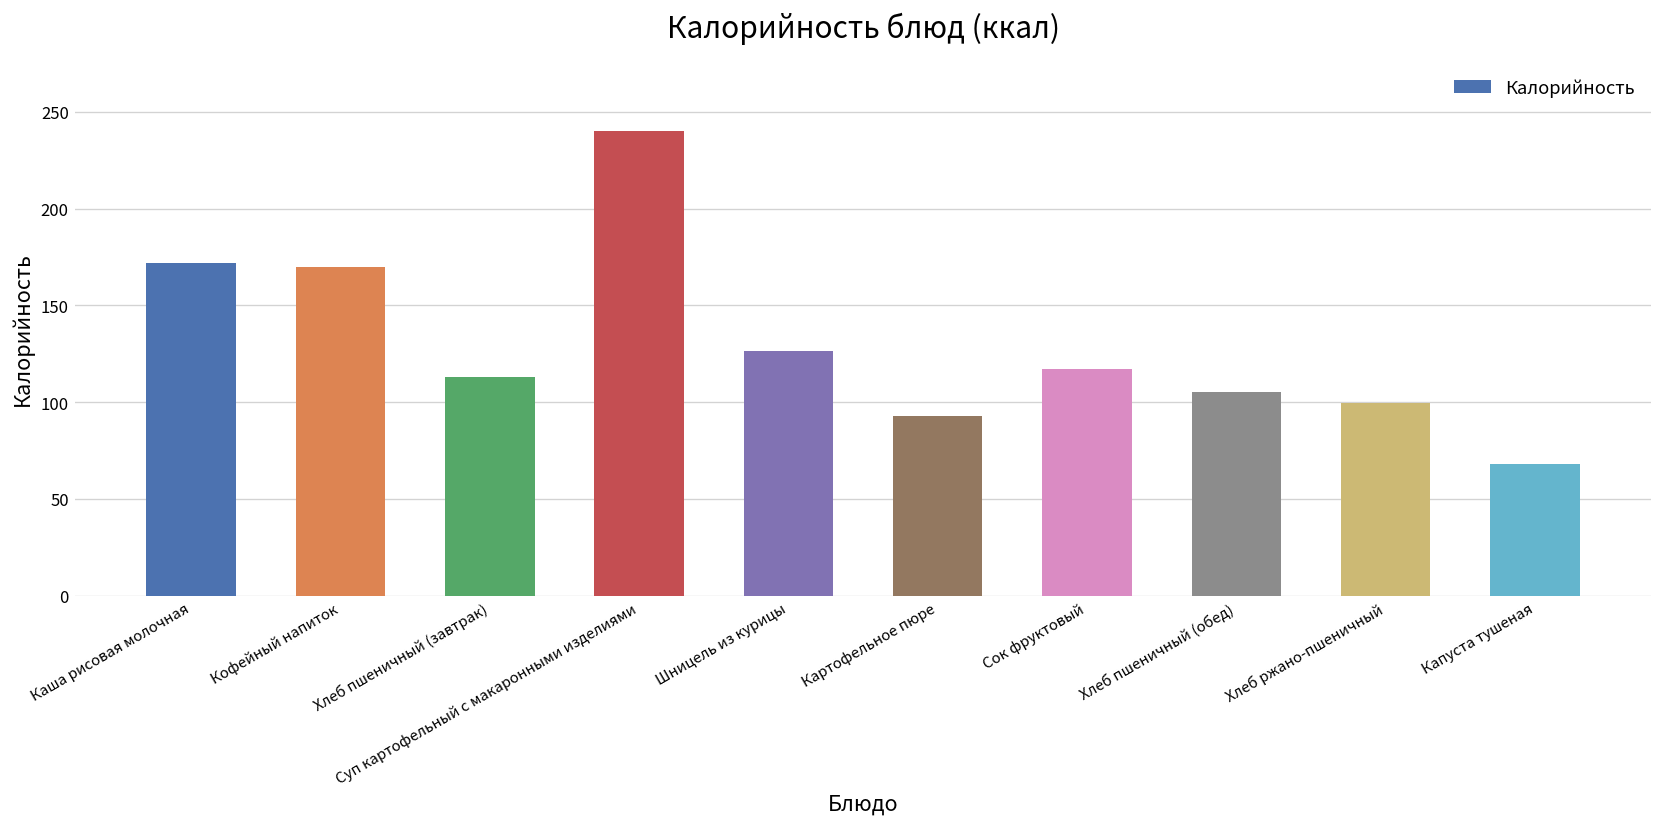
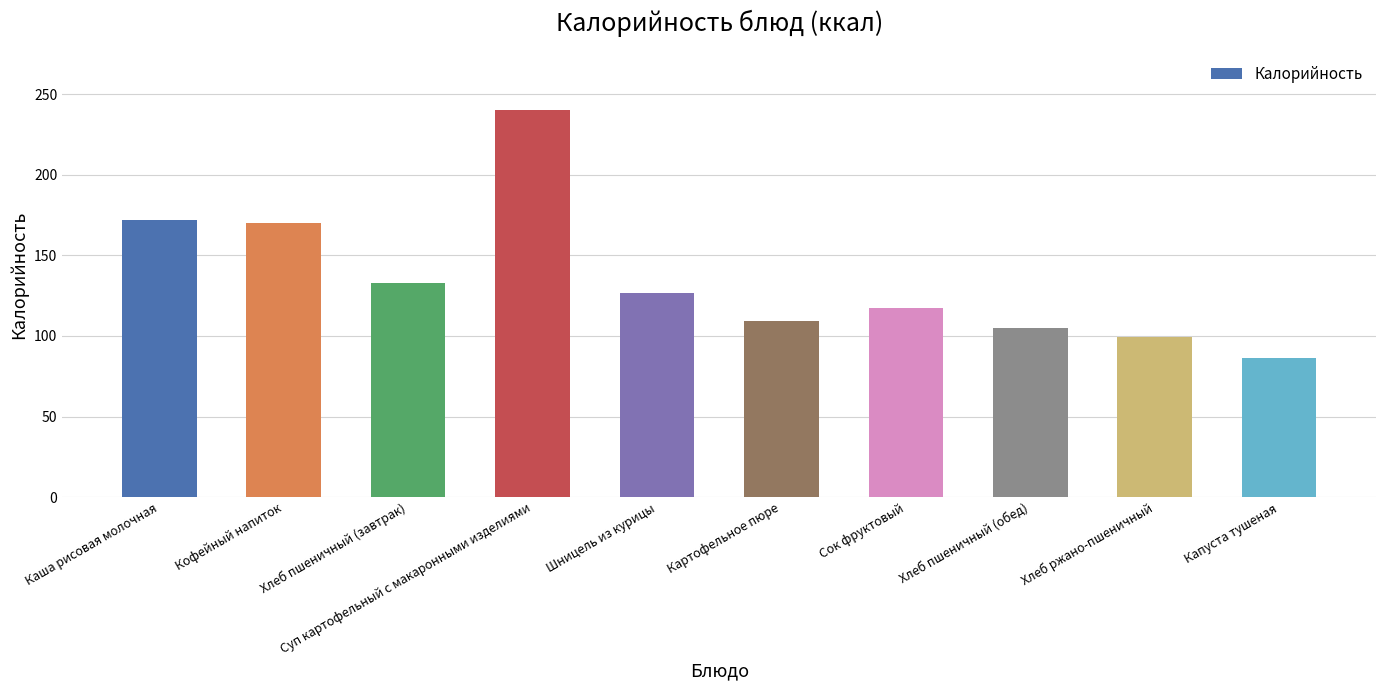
Хлеб пшеничный (завтрак): 113 -> 133
Картофельное пюре: 93 -> 109
Капуста тушеная: 68 -> 86
